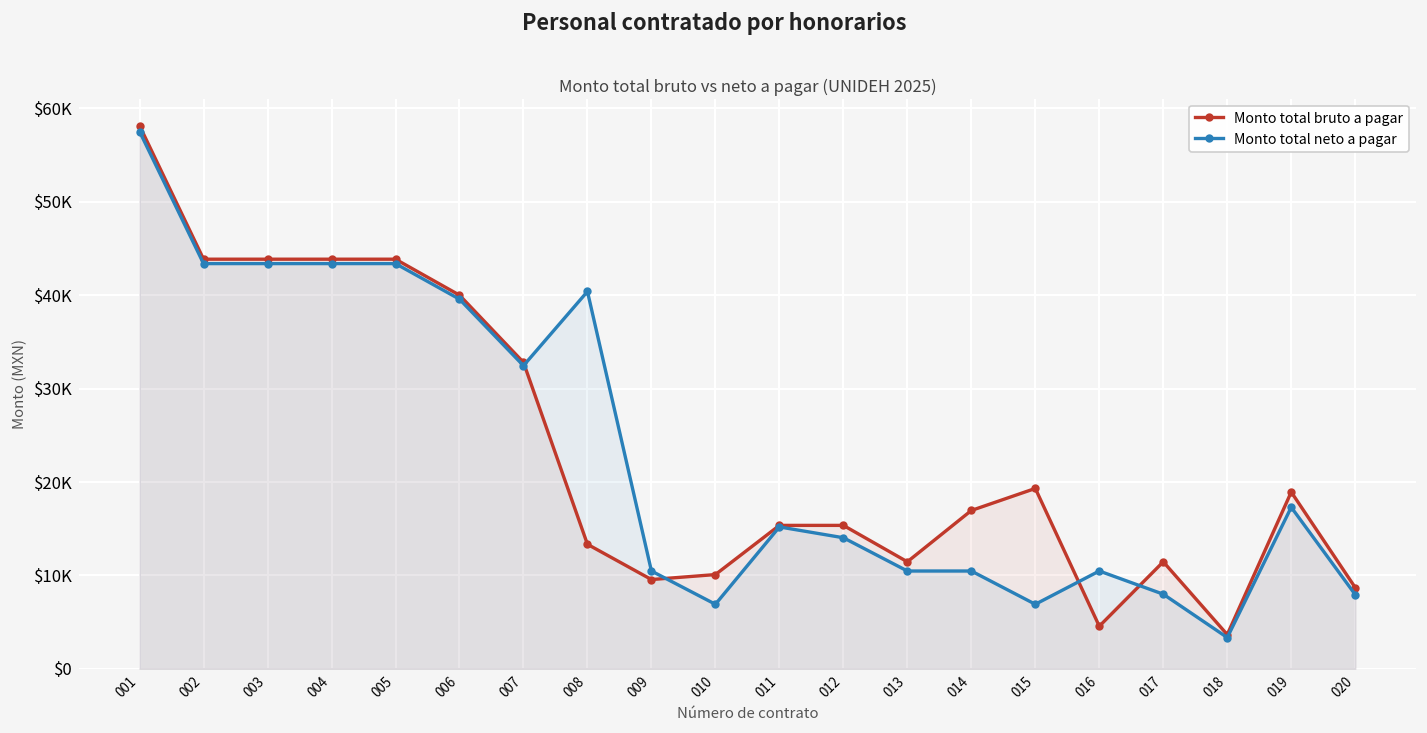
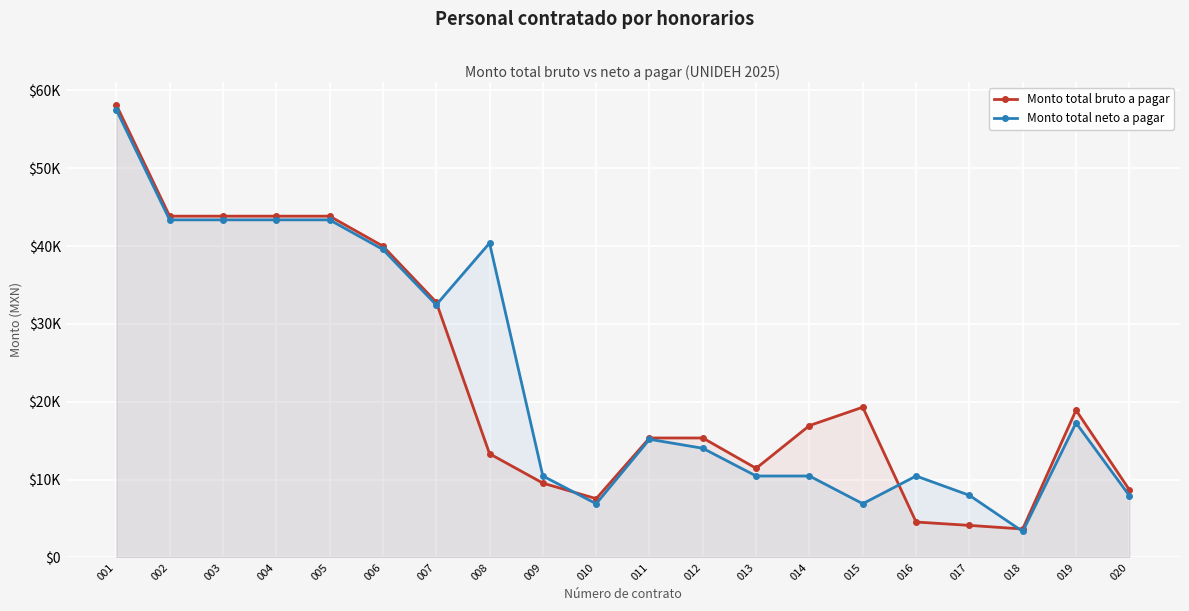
Monto total bruto a pagar, 010: $10000 -> $8000
Monto total bruto a pagar, 017: $11000 -> $4000
